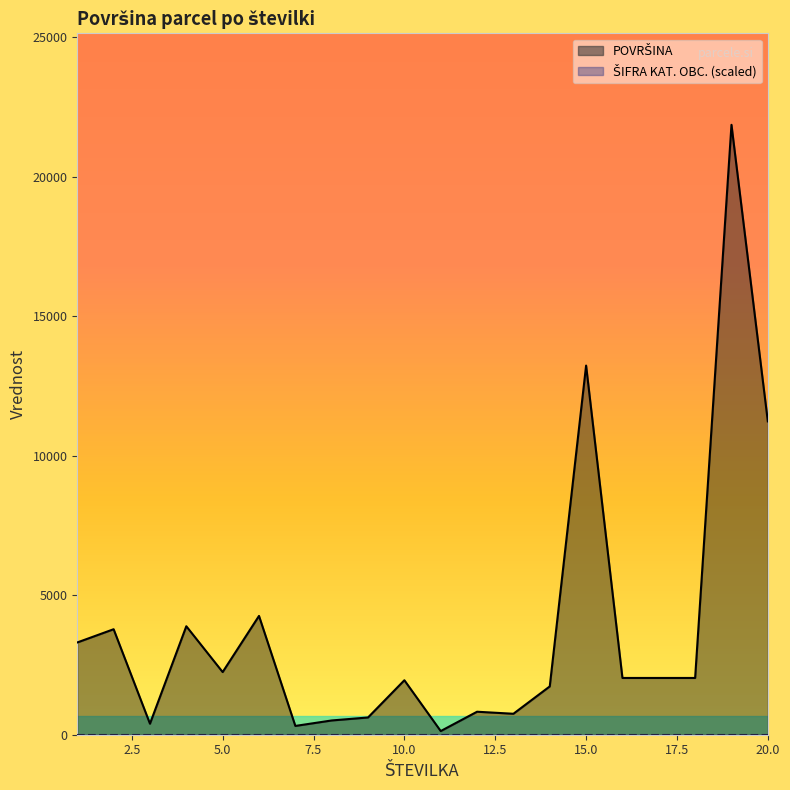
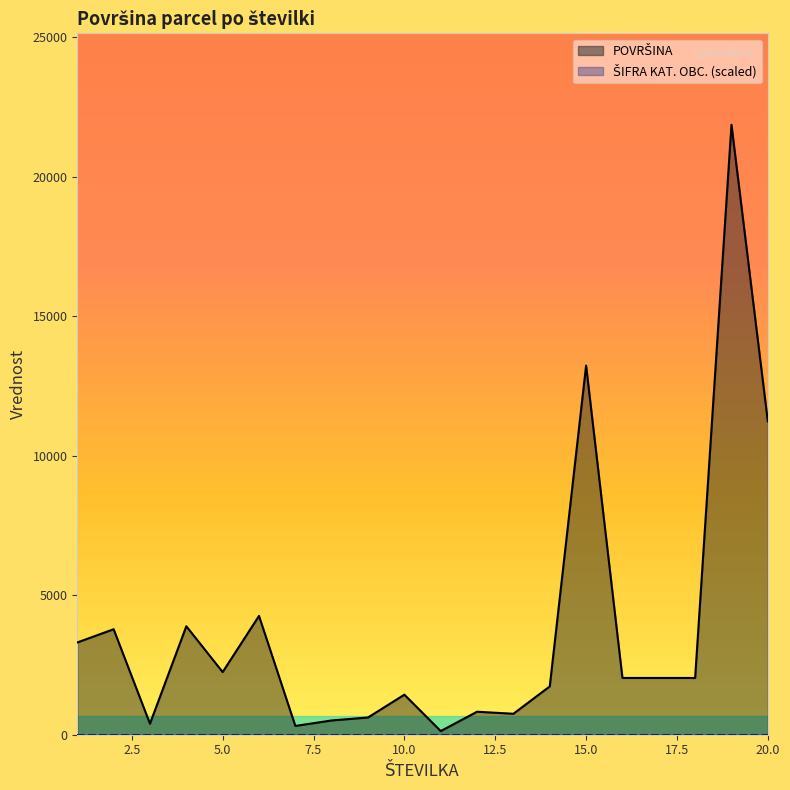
POVRŠINA, 10.0: 2000 -> 1400
